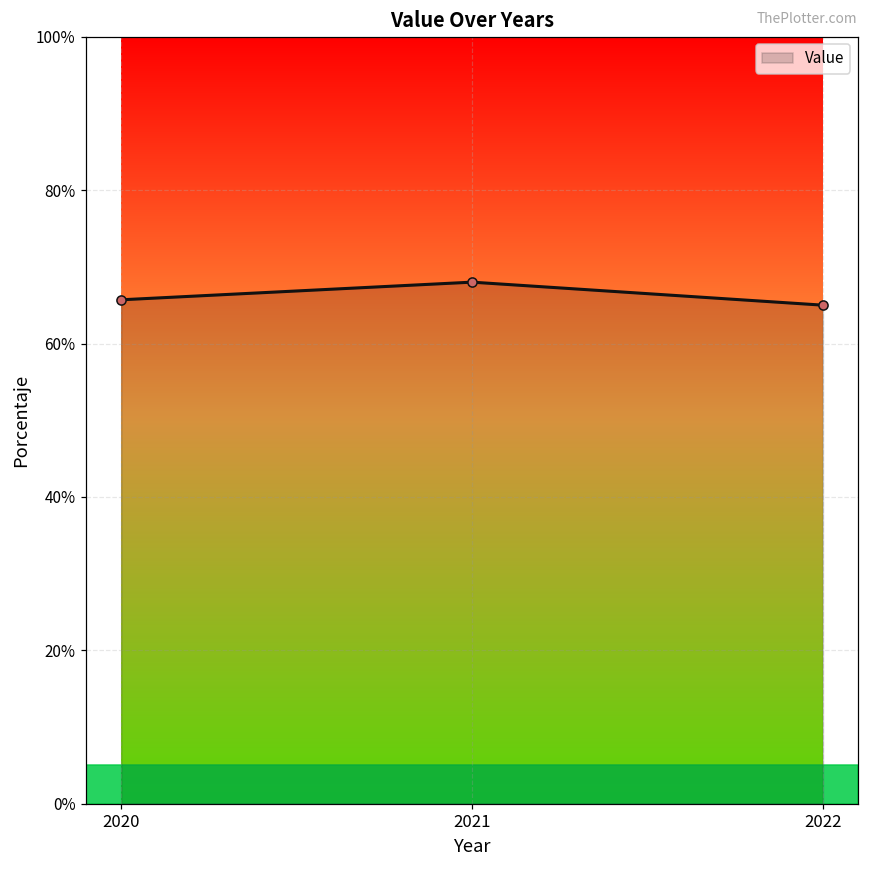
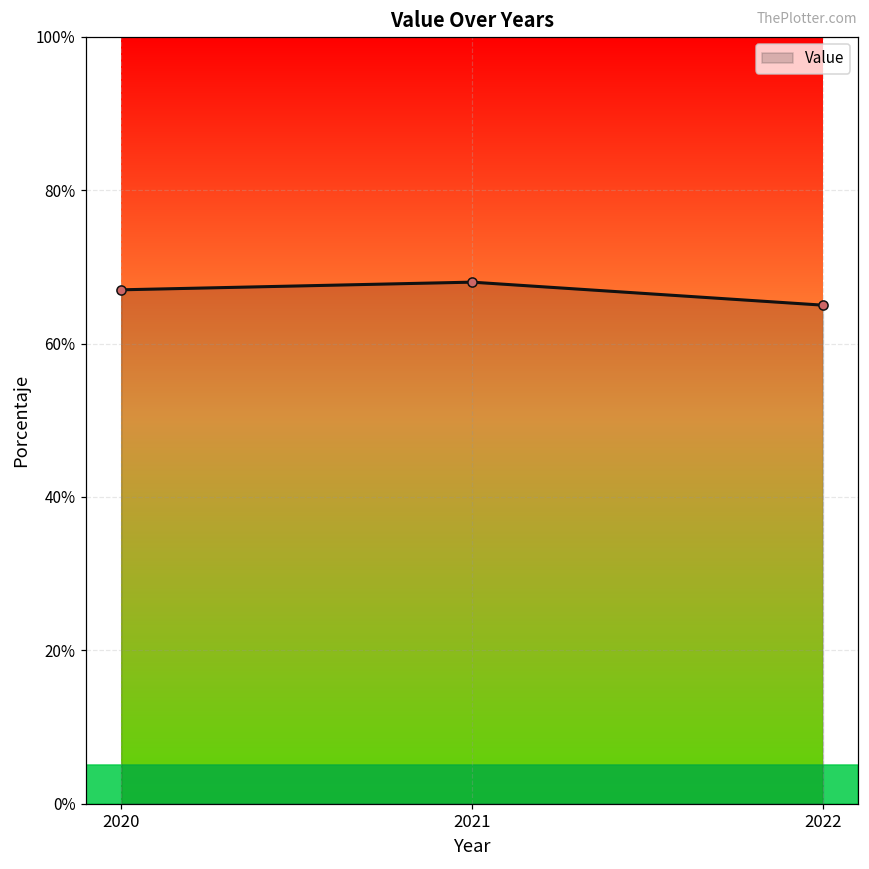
2020: 66% -> 67%
